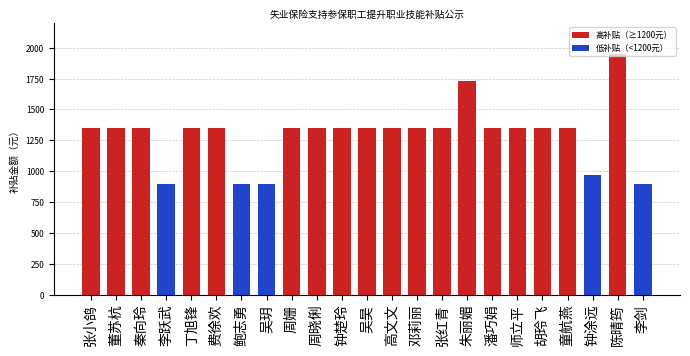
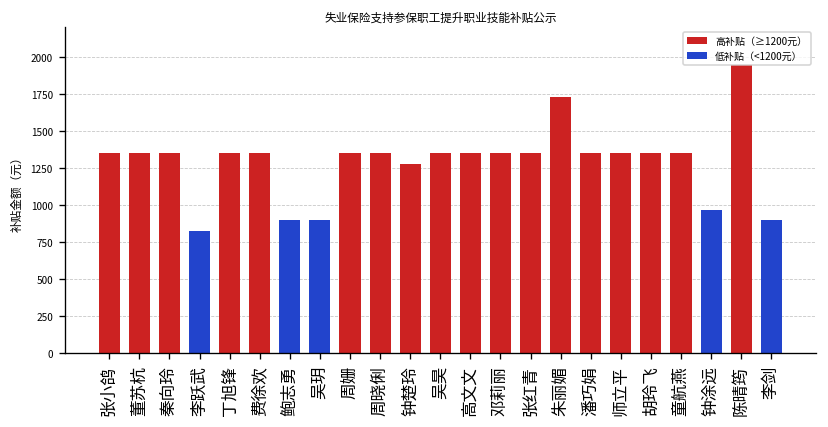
低补贴（<1200元）, 李跃武: 900 -> 830
高补贴（≥1200元）, 钟楚玲: 1350 -> 1280
